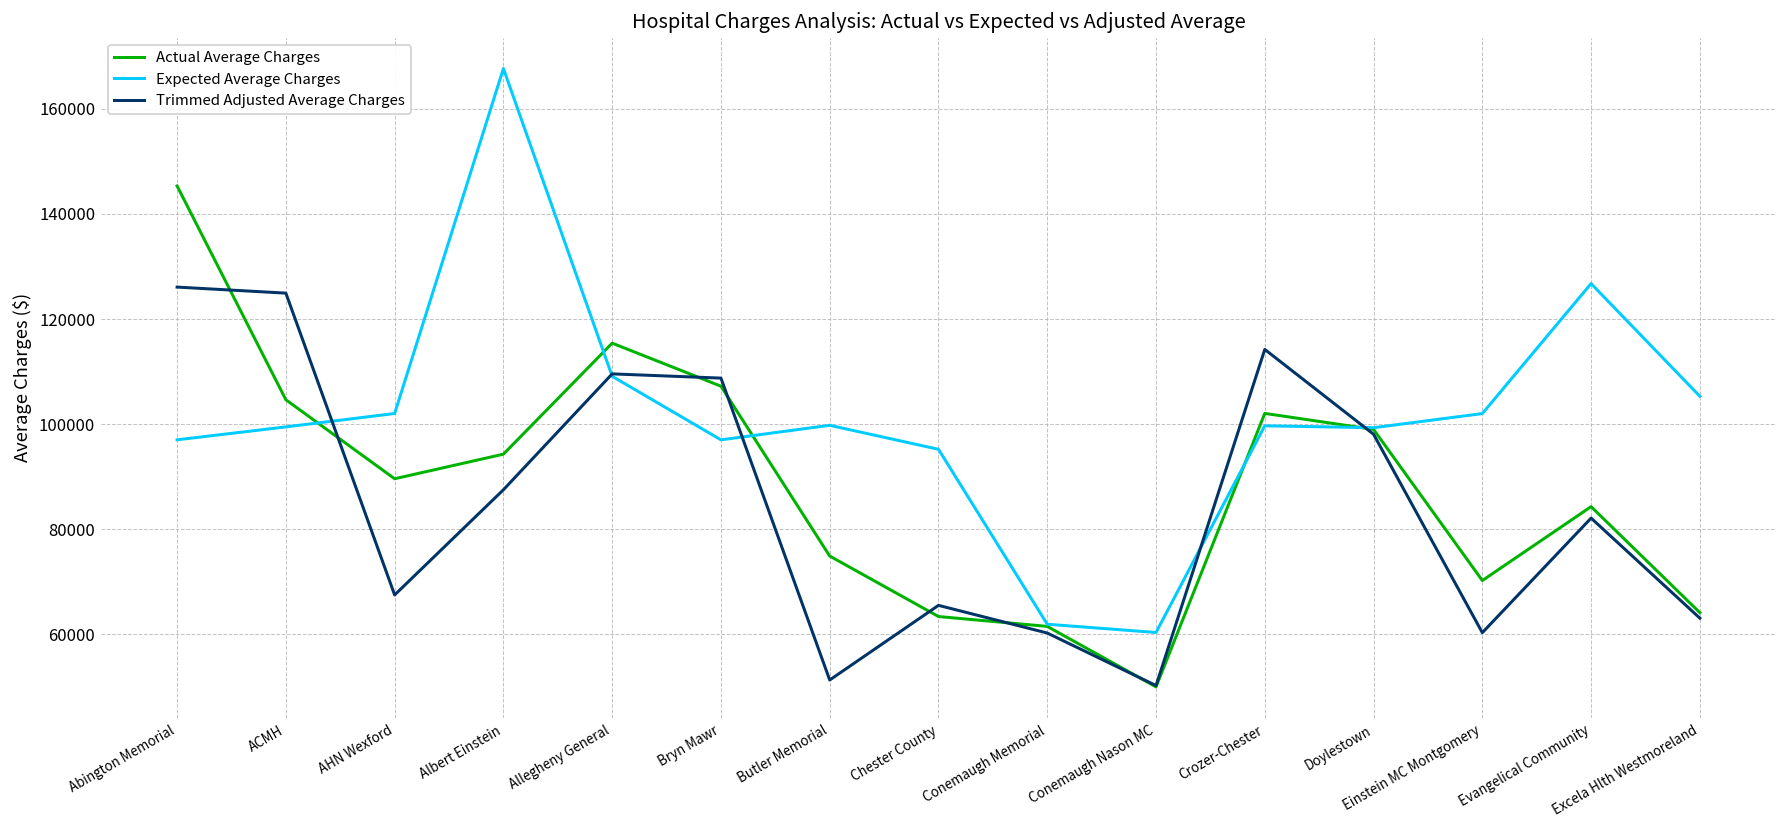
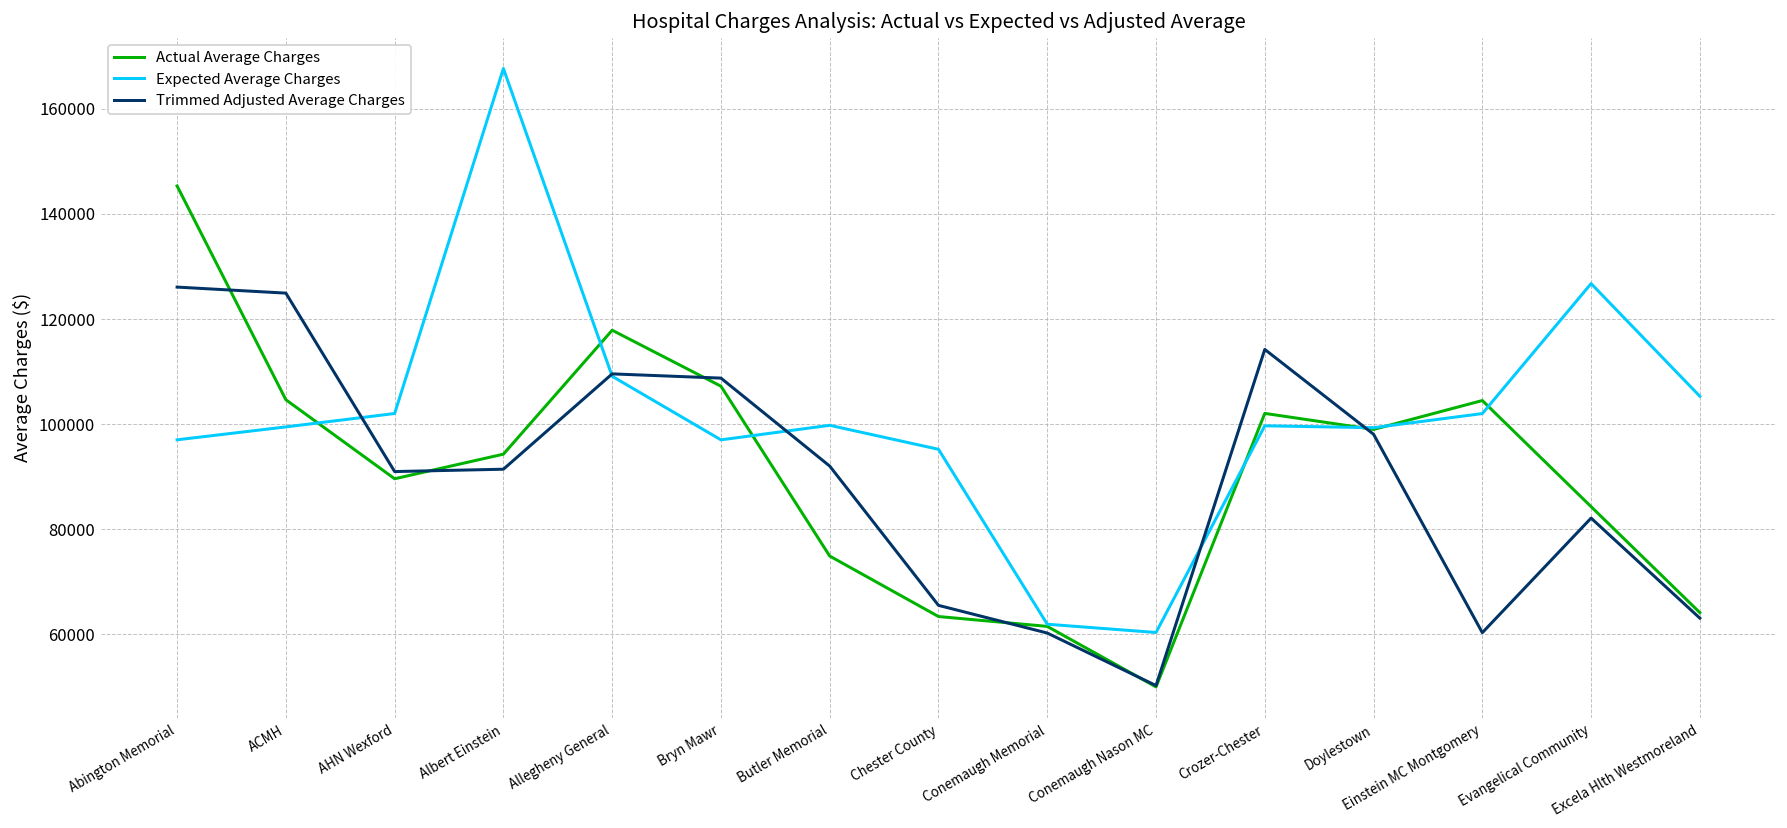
Trimmed Adjusted Average Charges, AHN Wexford: 68000 -> 91000
Trimmed Adjusted Average Charges, Albert Einstein: 88000 -> 91000
Actual Average Charges, Allegheny General: 115000 -> 118000
Trimmed Adjusted Average Charges, Butler Memorial: 51000 -> 92000
Actual Average Charges, Einstein MC Montgomery: 70000 -> 104000
